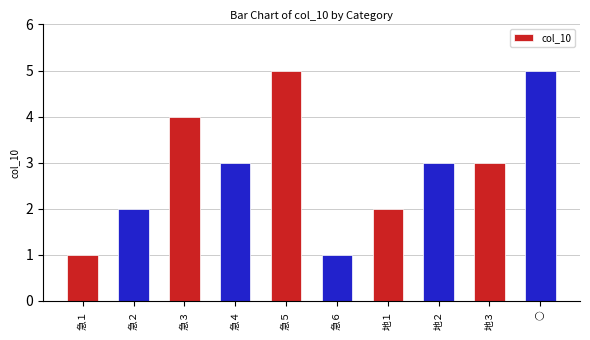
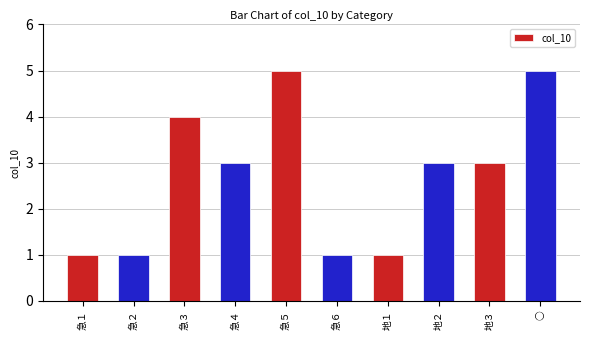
急２: 2 -> 1
地１: 2 -> 1
